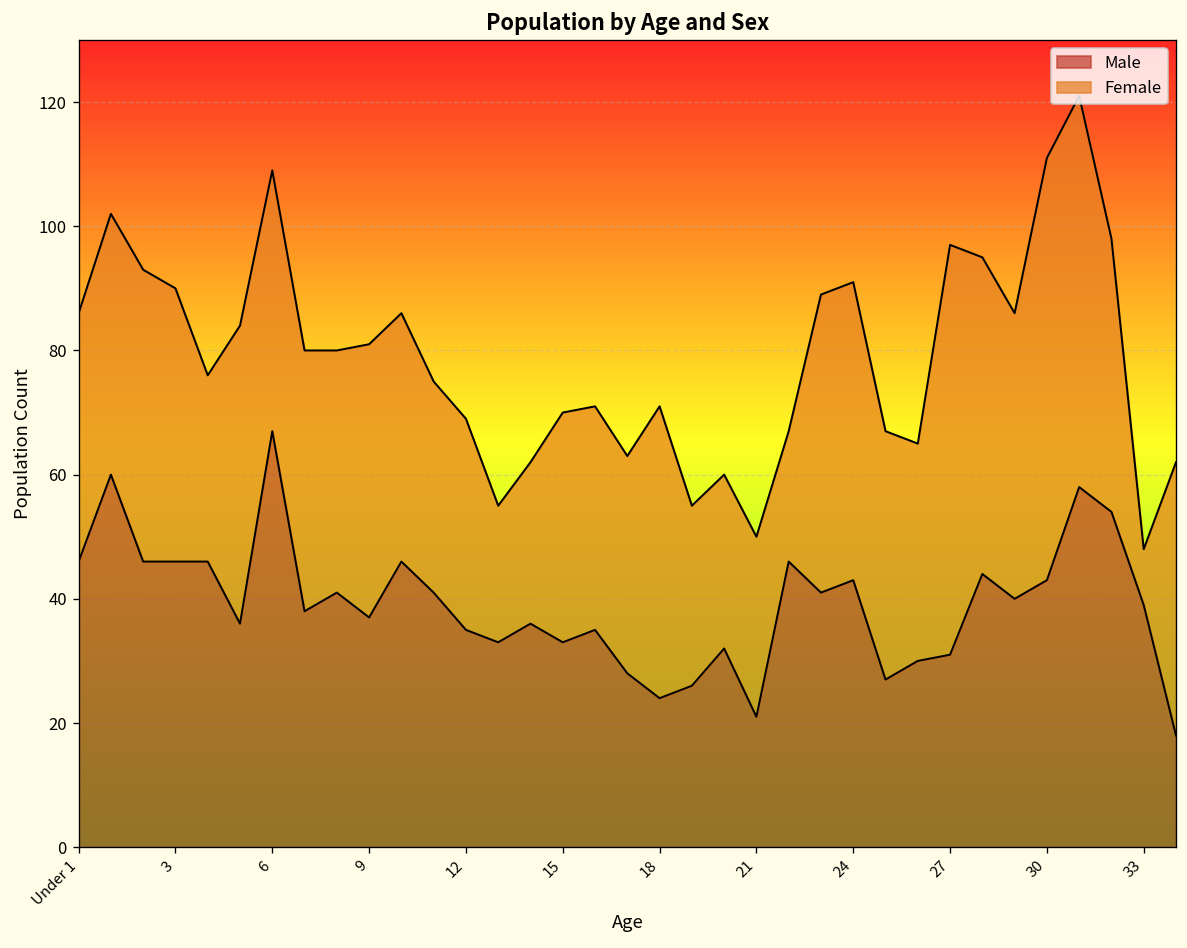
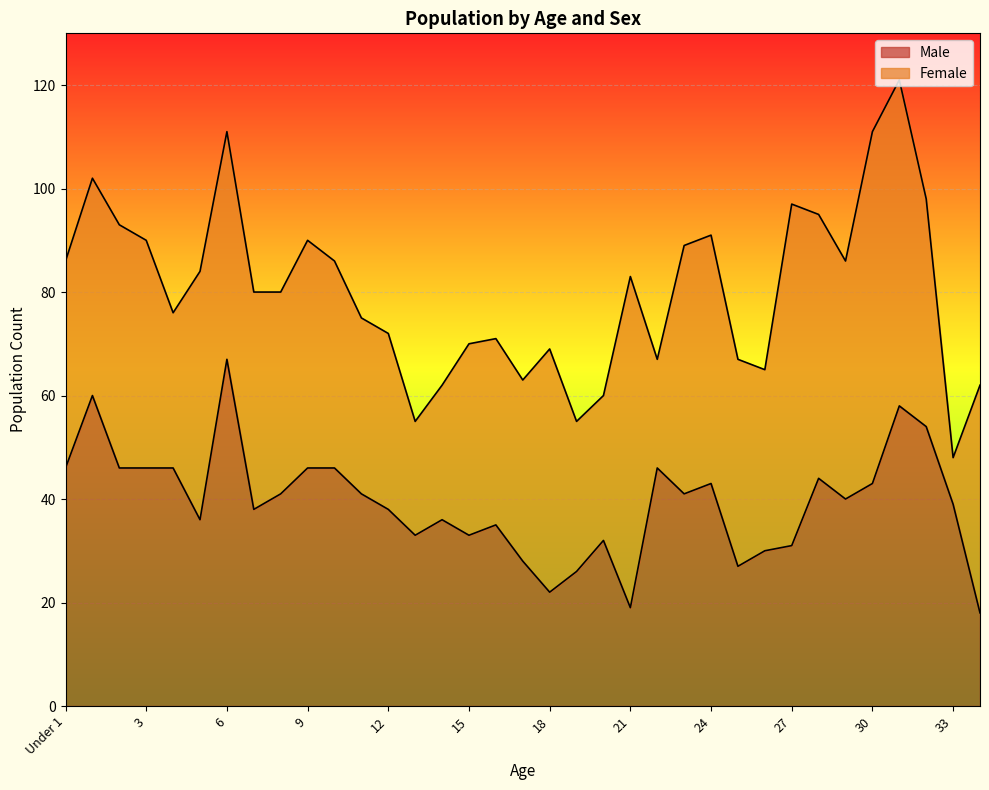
Female, 6: 42 -> 44
Male, 9: 37 -> 46
Male, 12: 35 -> 38
Male, 18: 24 -> 22
Male, 21: 21 -> 19
Female, 21: 29 -> 64
